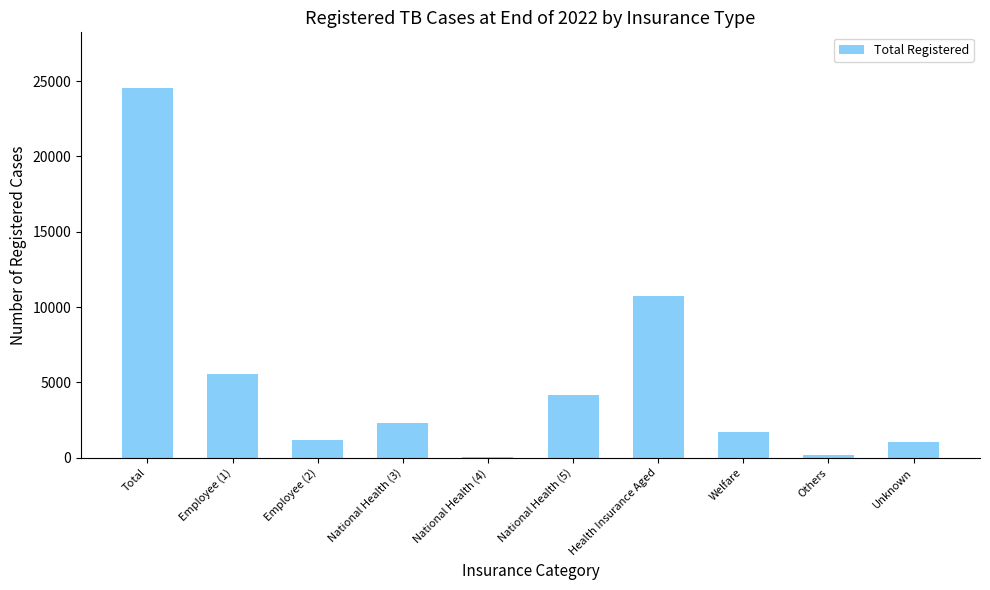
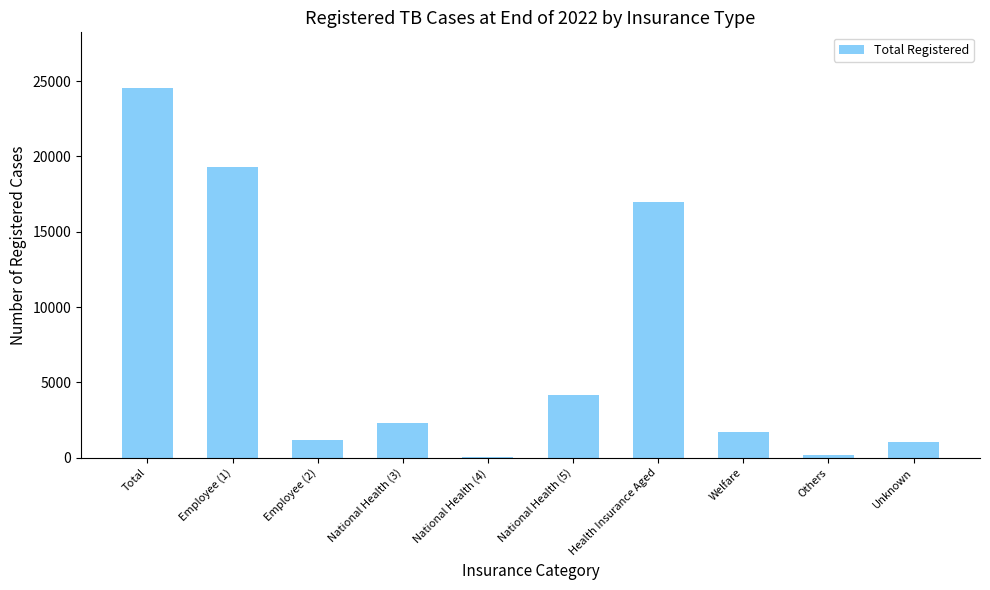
Employee (1): 5600 -> 19300
Health Insurance Aged: 10700 -> 17000
